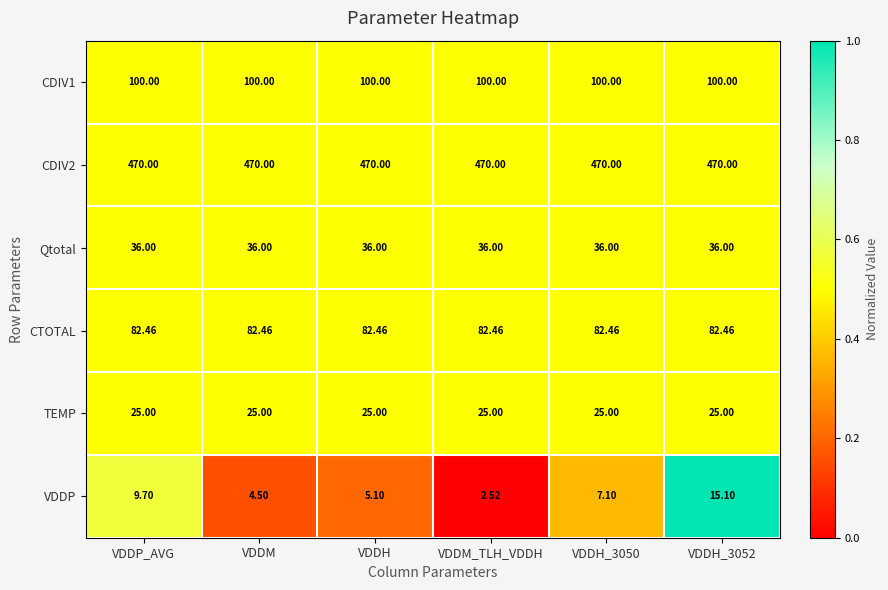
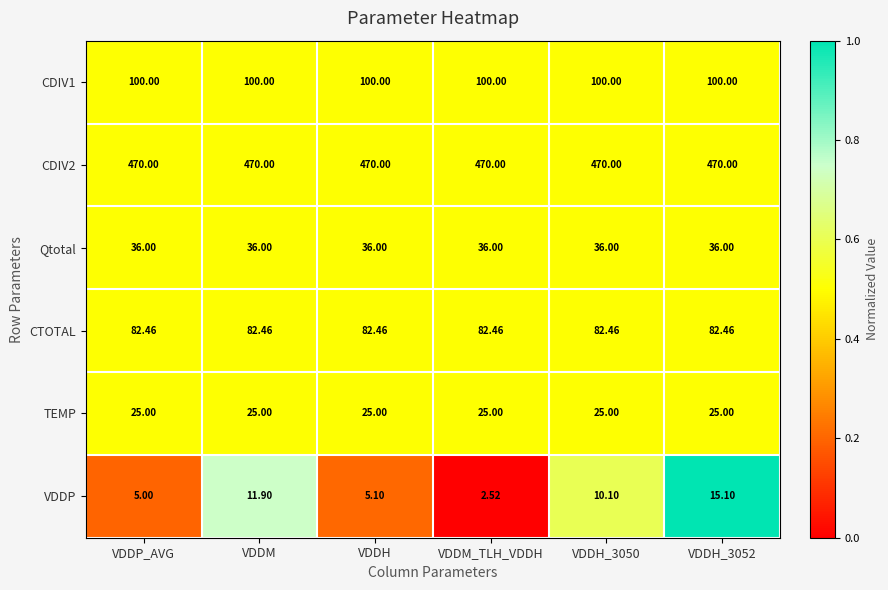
VDDP, VDDP_AVG: 9.70 -> 5.00
VDDP, VDDM: 4.50 -> 11.90
VDDP, VDDH_3050: 7.10 -> 10.10
